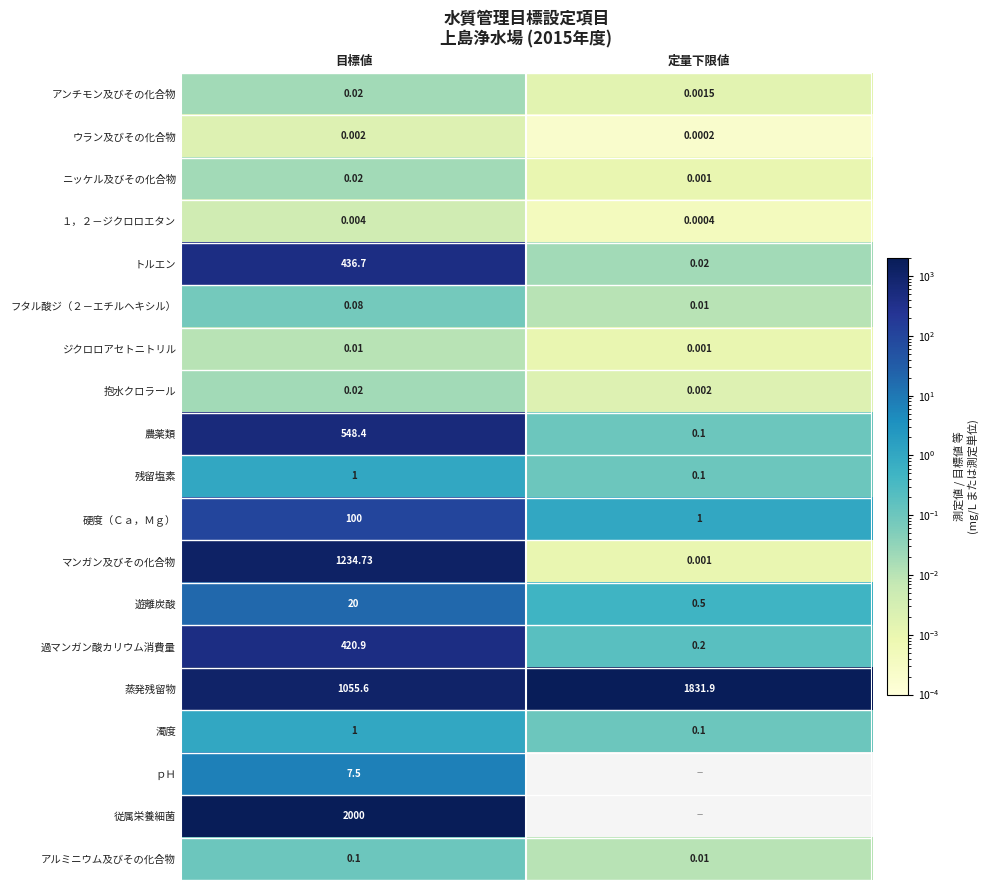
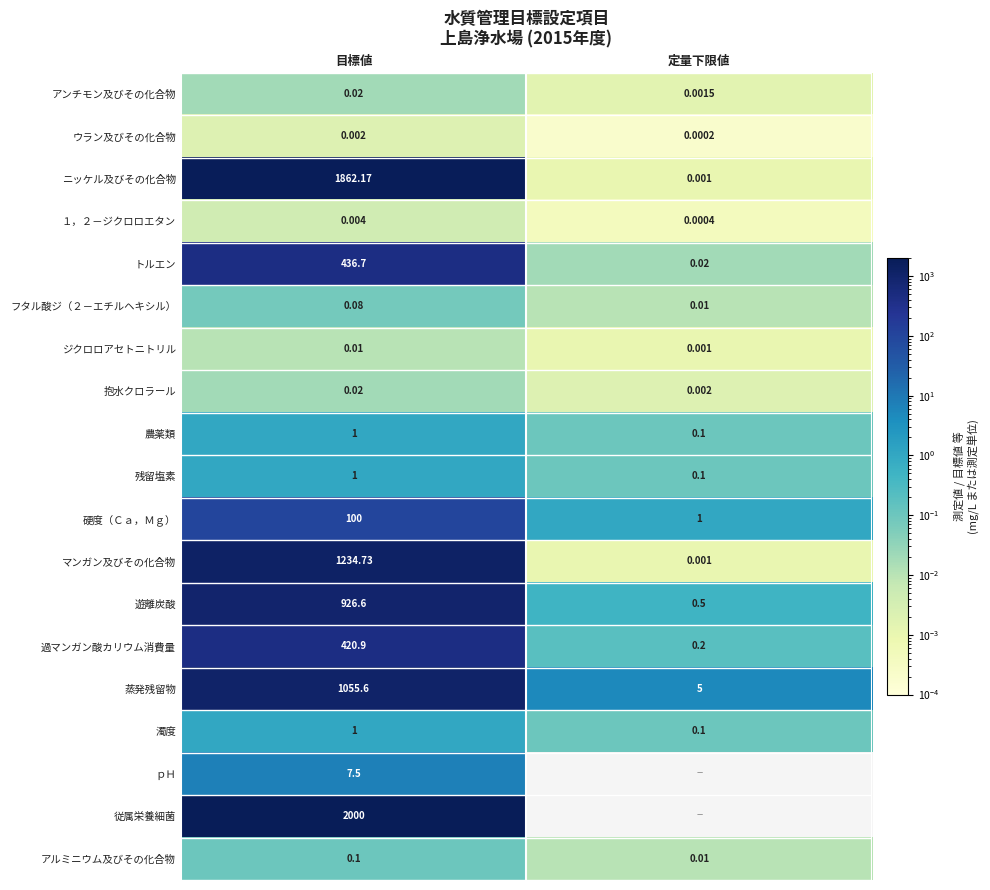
ニッケル及びその化合物, 目標値: 0.02 -> 1862.17
農薬類, 目標値: 548.4 -> 1
遊離炭酸, 目標値: 20 -> 926.6
蒸発残留物, 定量下限値: 1831.9 -> 5
